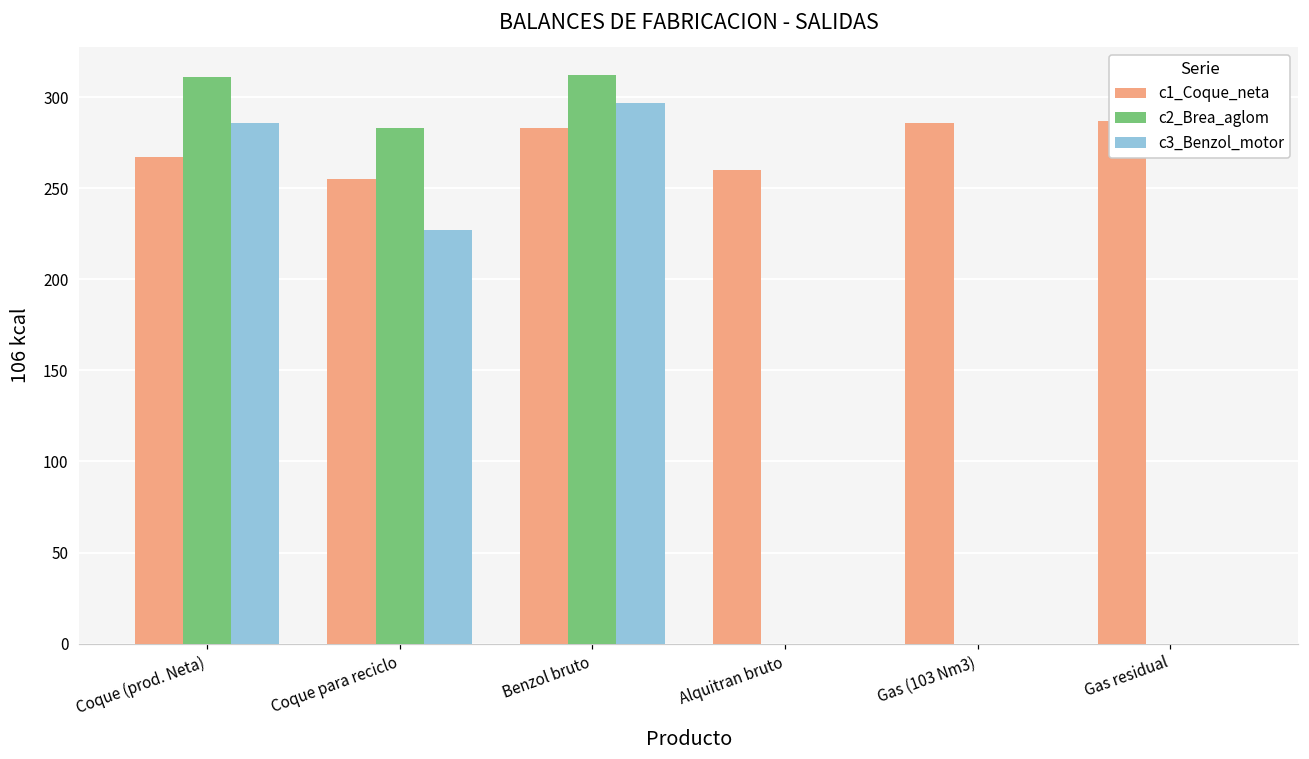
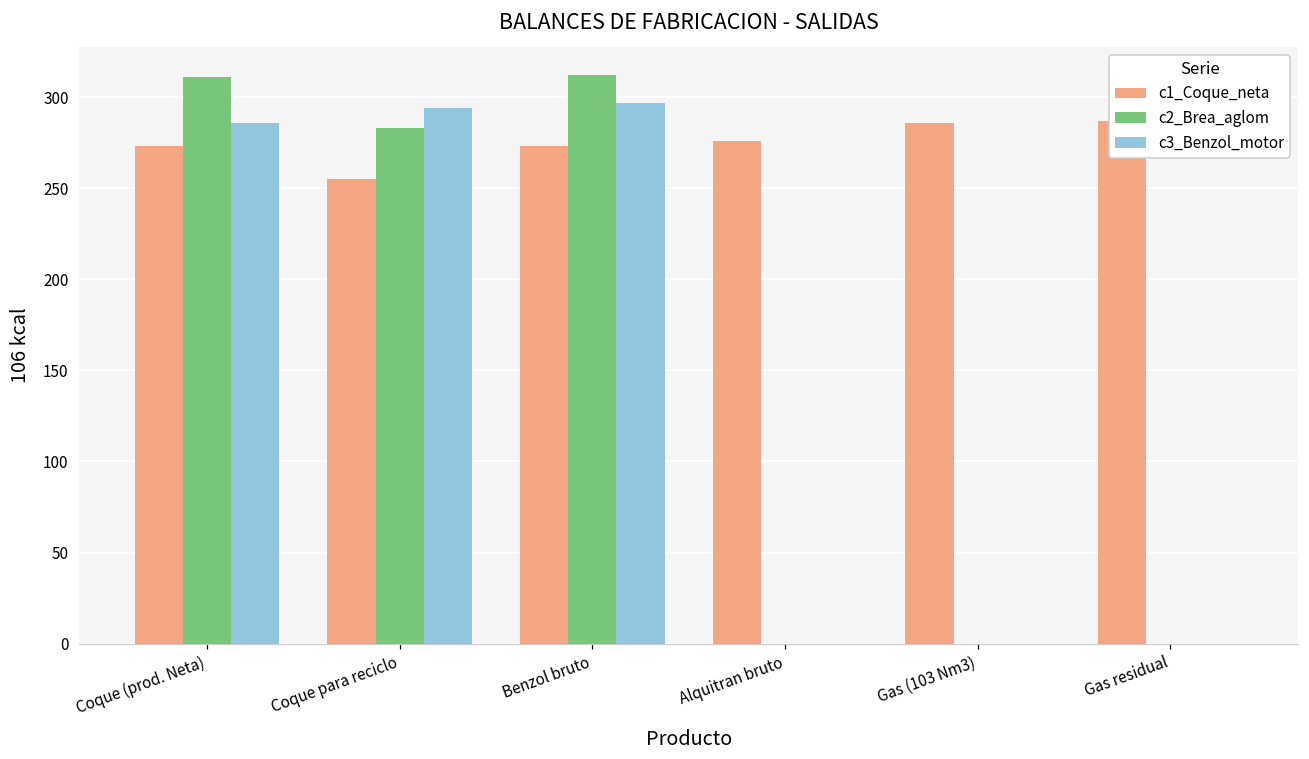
c1_Coque_neta, Coque (prod. Neta): 267 -> 273
c3_Benzol_motor, Coque para reciclo: 227 -> 294
c1_Coque_neta, Benzol bruto: 283 -> 273
c1_Coque_neta, Alquitran bruto: 260 -> 276
